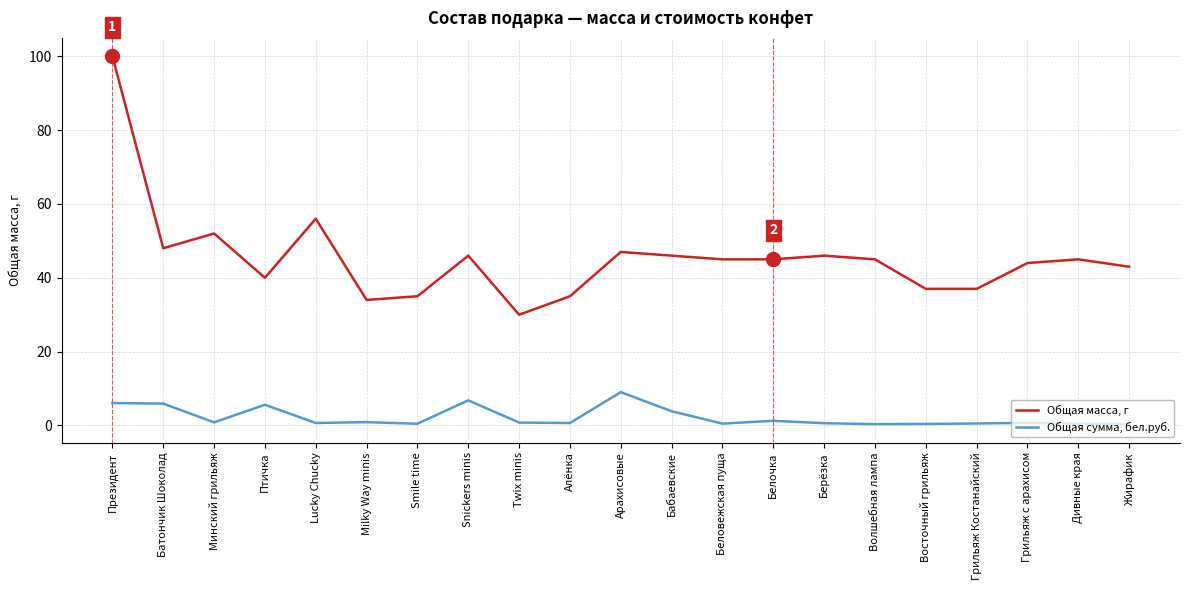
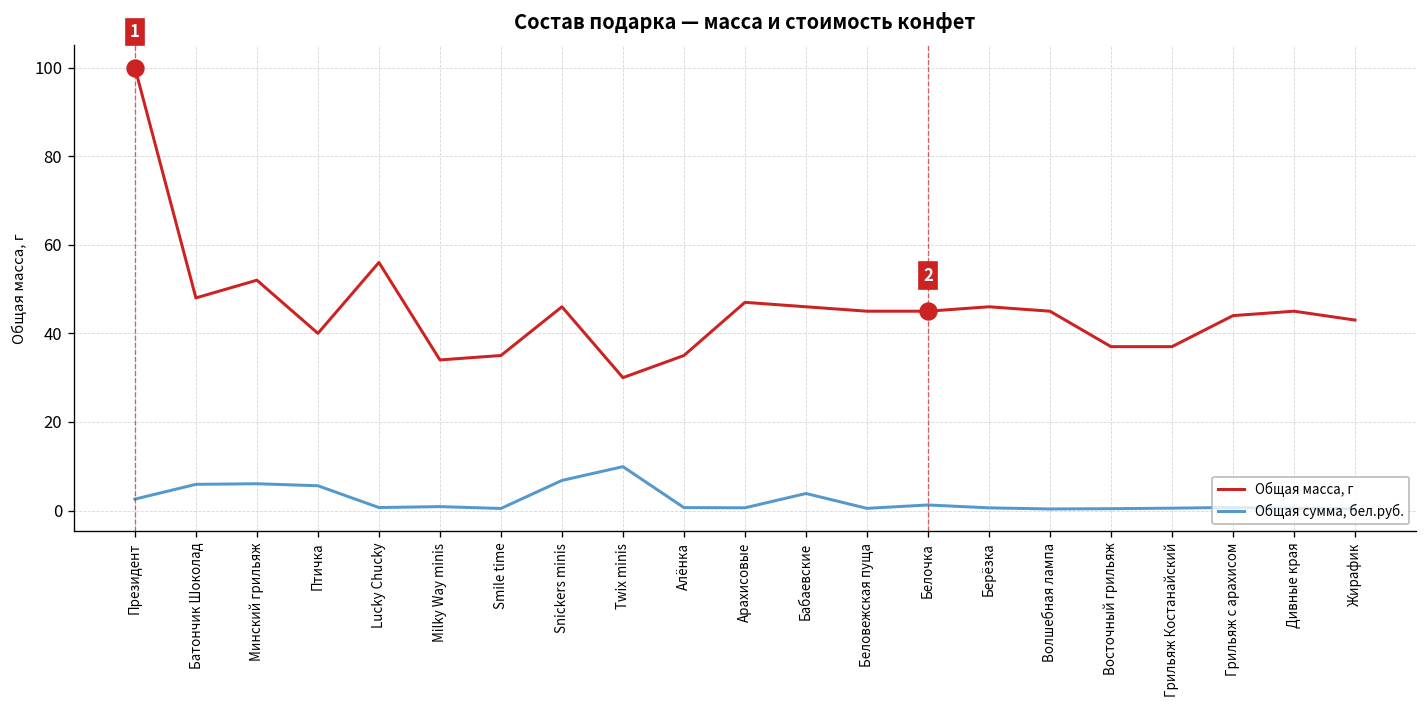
Общая сумма, бел.руб., Президент: 6 -> 3
Общая сумма, бел.руб., Минский грильяж: 1 -> 6
Общая сумма, бел.руб., Twix minis: 1 -> 10
Общая сумма, бел.руб., Арахисовые: 9 -> 1
